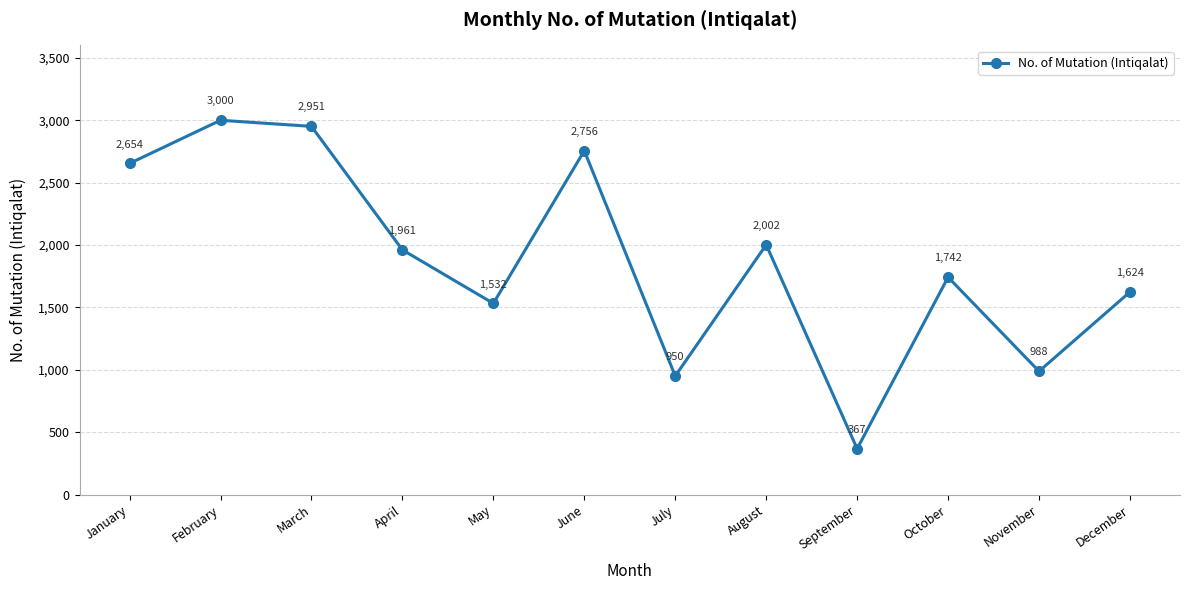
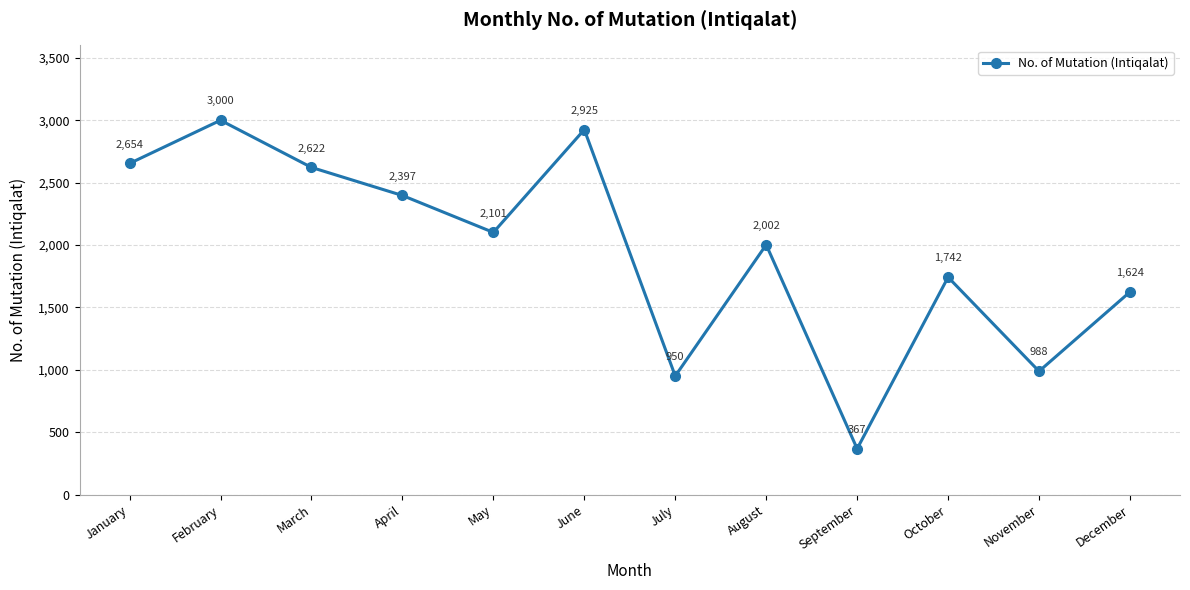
March: 2,951 -> 2,622
April: 1,961 -> 2,397
May: 1,532 -> 2,101
June: 2,756 -> 2,925
